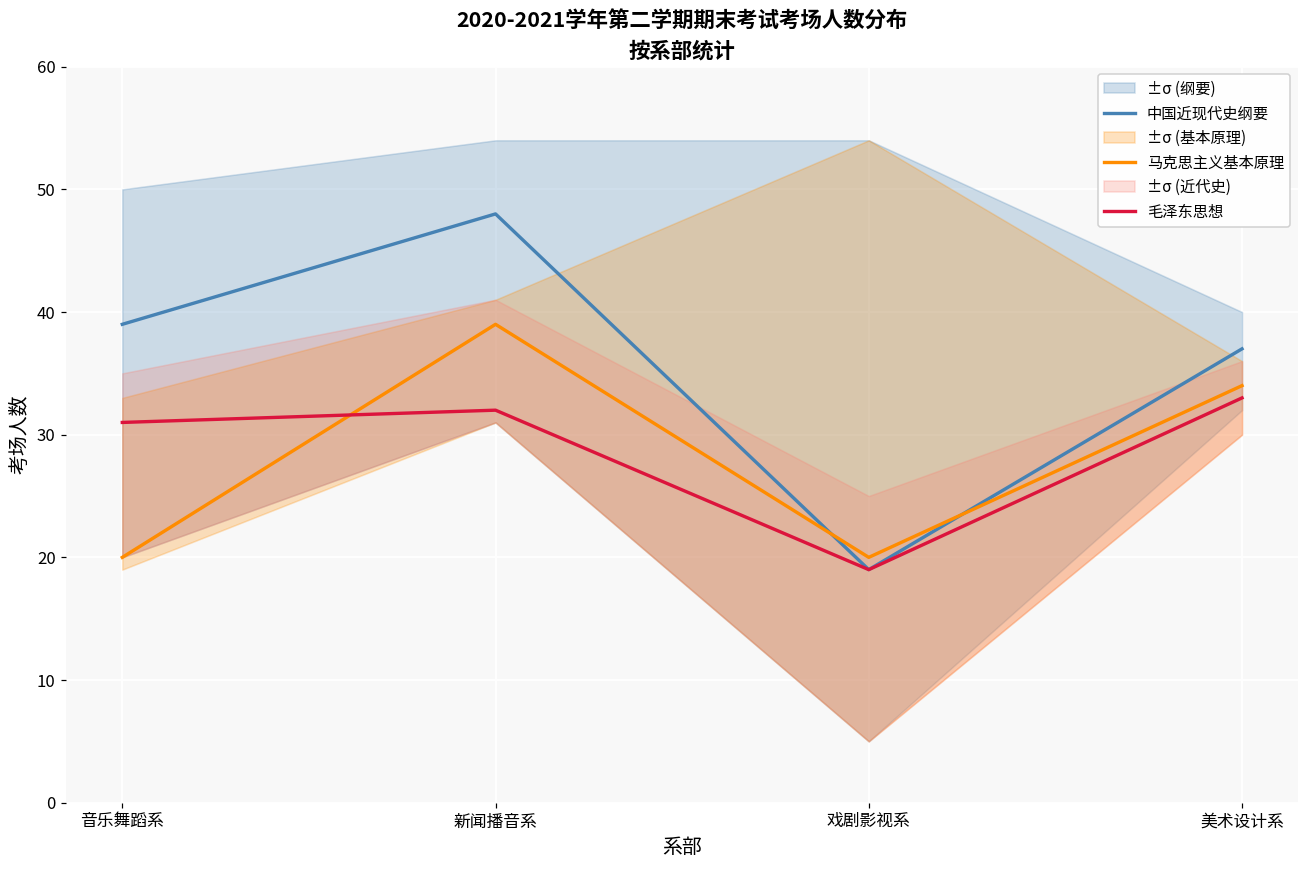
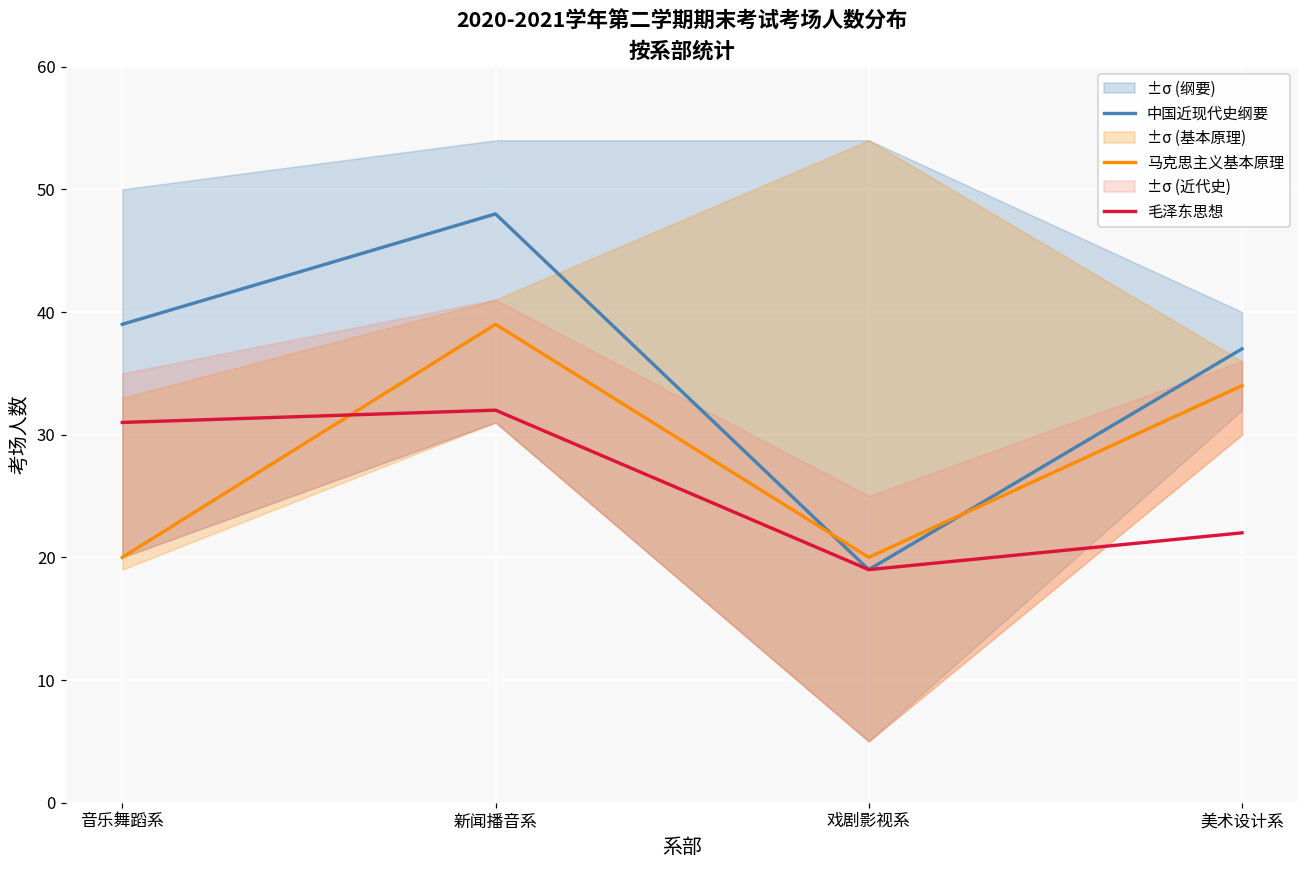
毛泽东思想, 美术设计系: 33 -> 22
